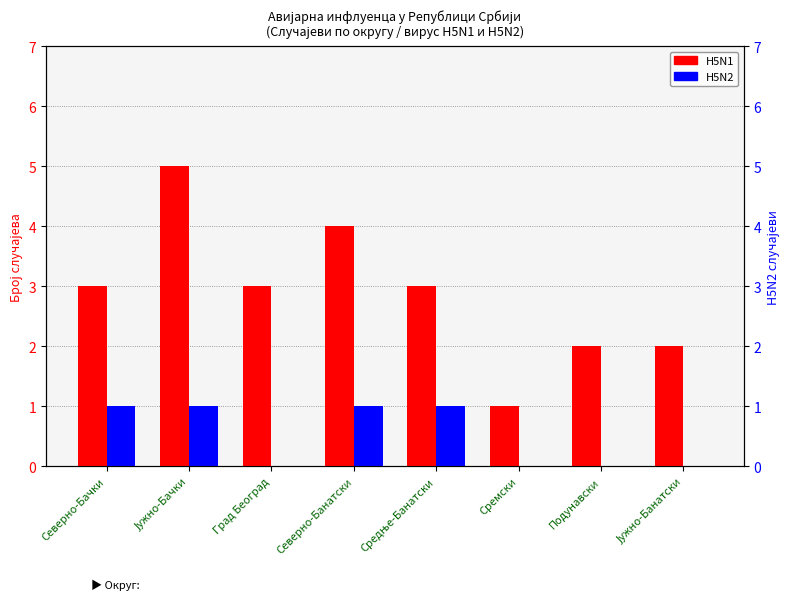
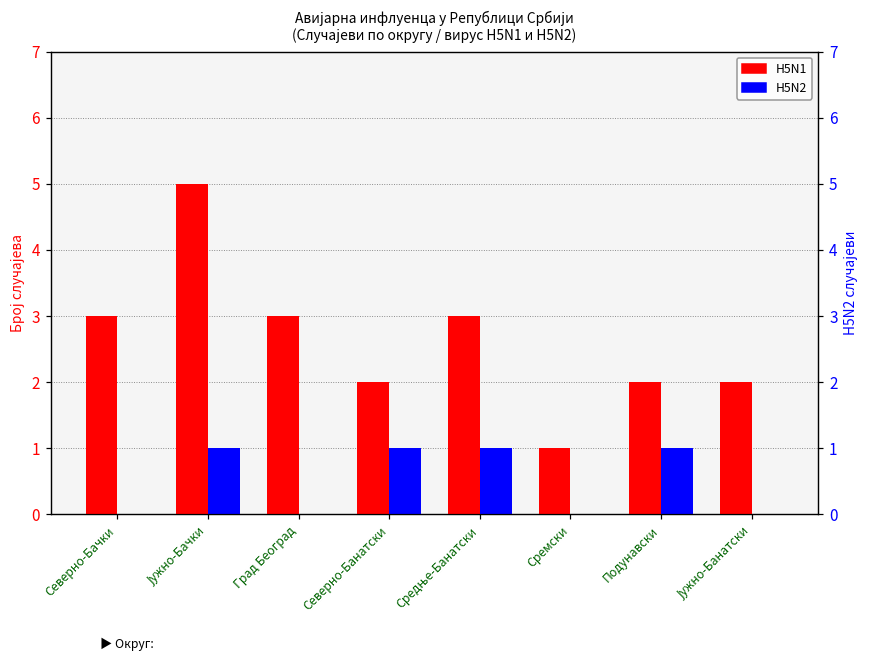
H5N2, Северно-Бачки: 1 -> 0
H5N1, Северно-Банатски: 4 -> 2
H5N2, Подунавски: 0 -> 1
